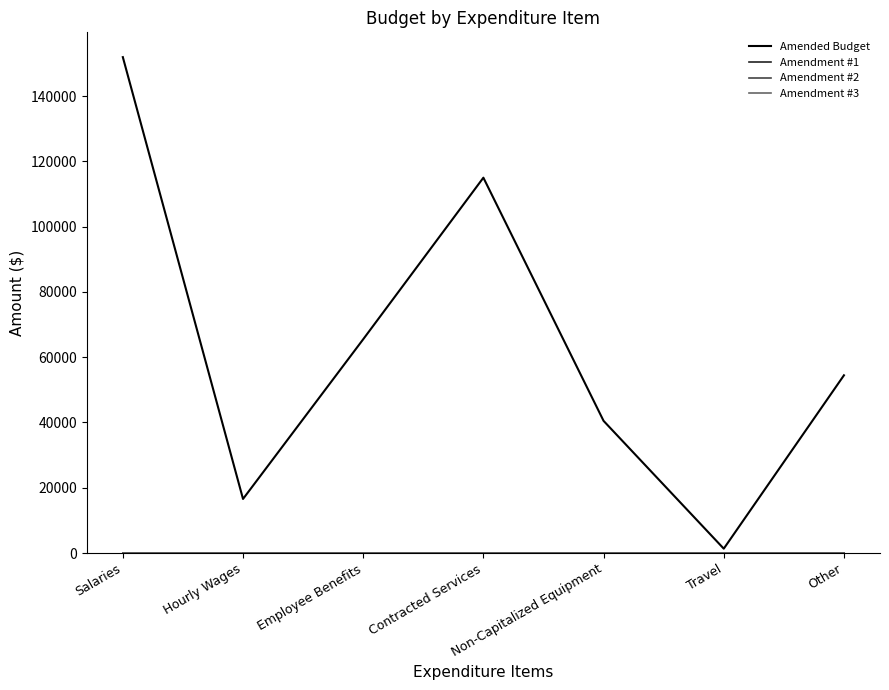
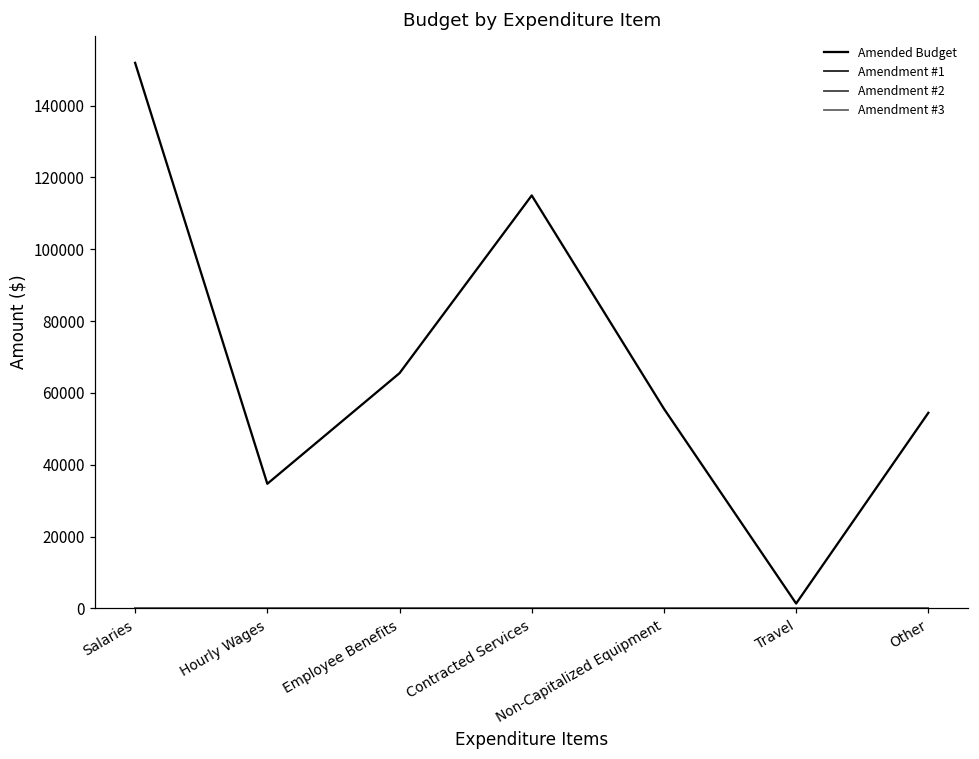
Amended Budget, Hourly Wages: 17000 -> 35000
Amended Budget, Non-Capitalized Equipment: 40000 -> 56000
